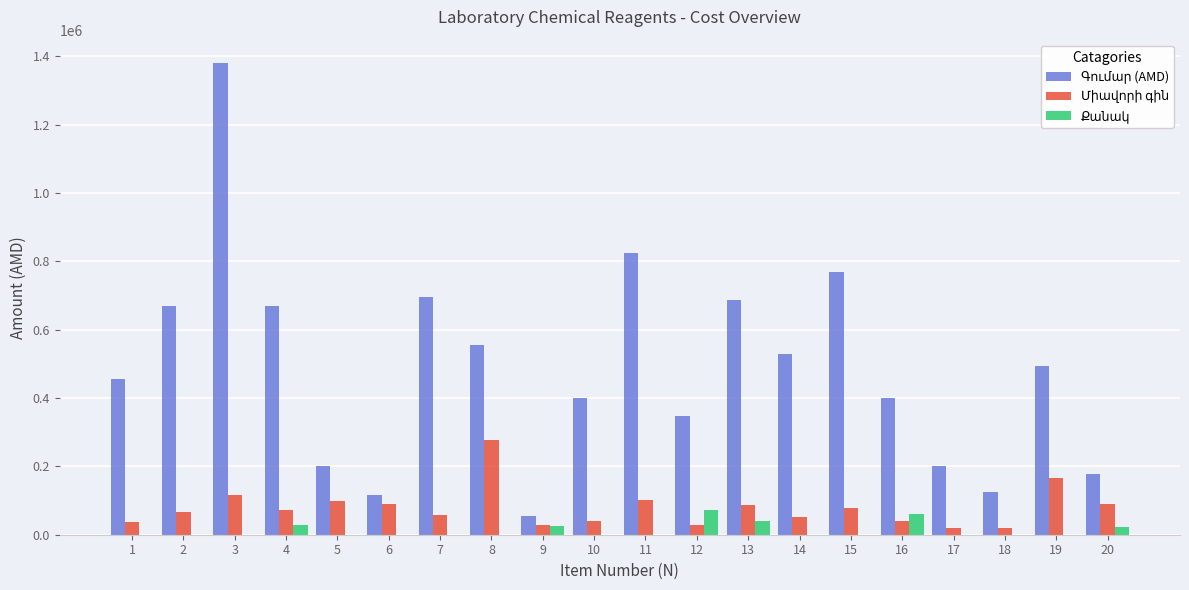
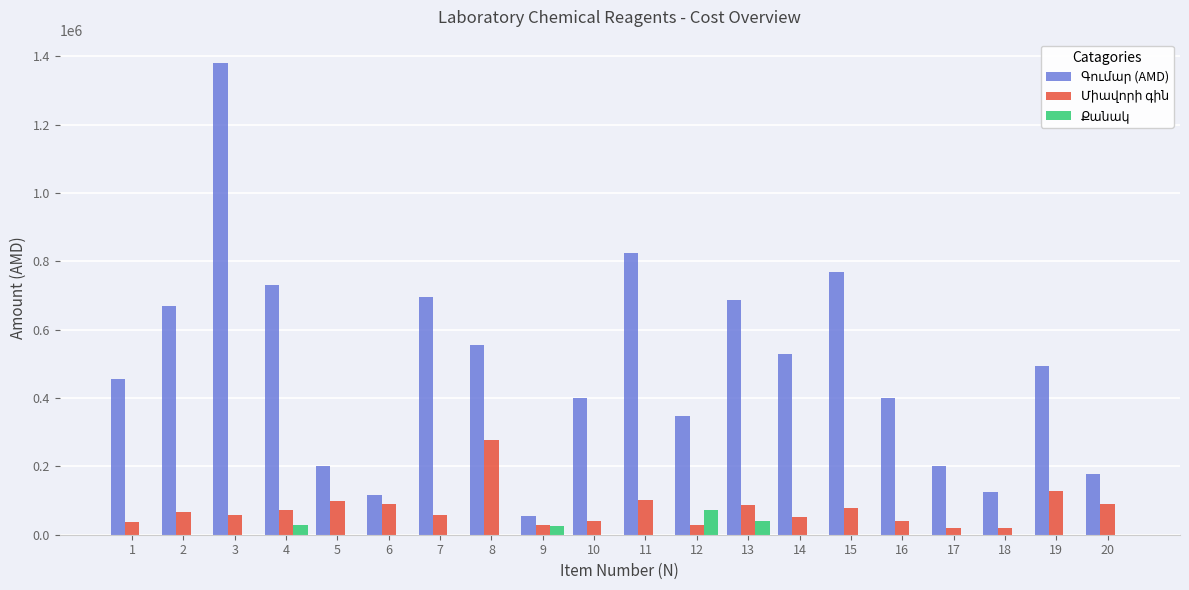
Միավորի գին, 3: 120000 -> 60000
Գումար (AMD), 4: 670000 -> 730000
Քանակ, 16: 60000 -> 0
Միավորի գին, 19: 170000 -> 130000
Քանակ, 20: 20000 -> 0
